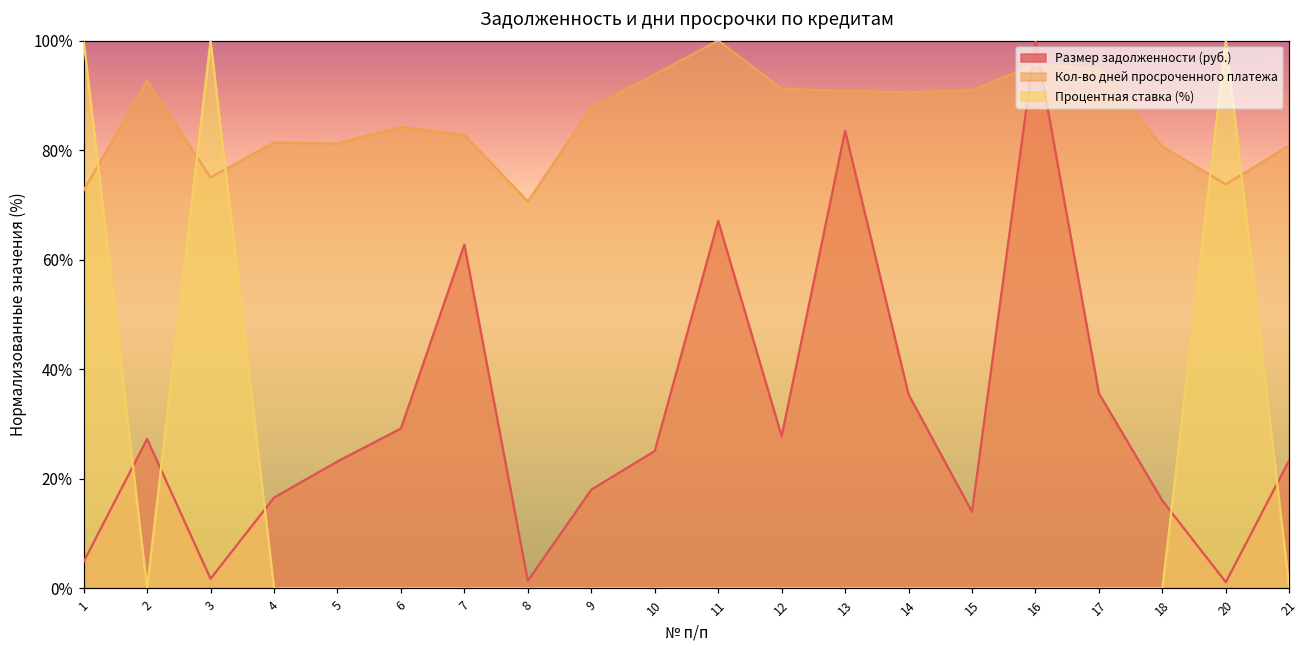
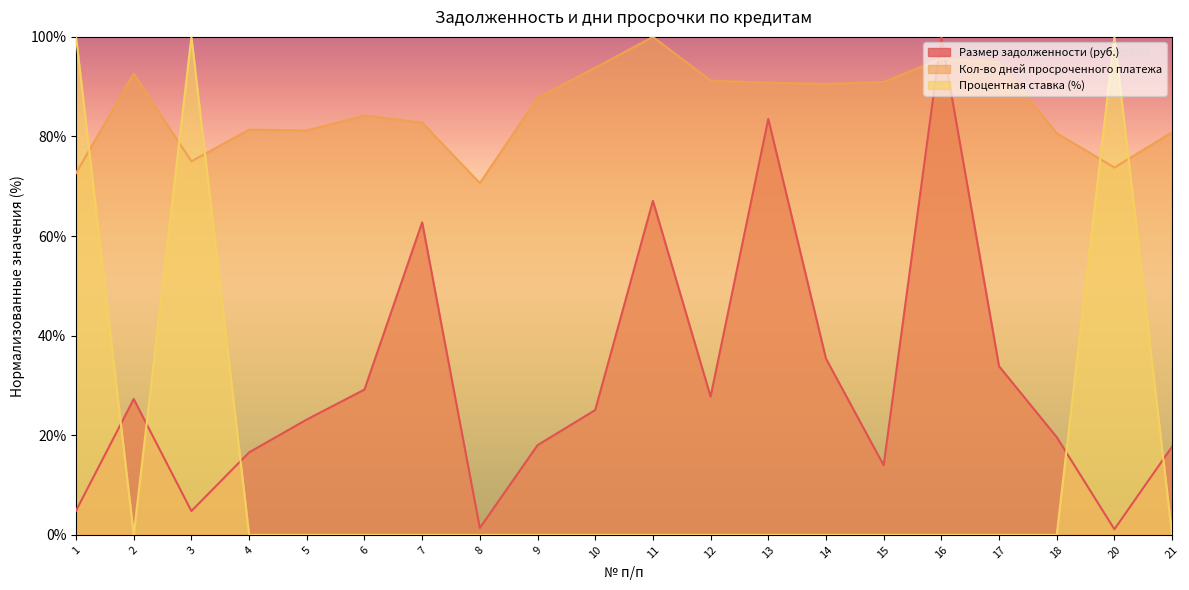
Размер задолженности (руб.), 3: 2% -> 5%
Размер задолженности (руб.), 17: 36% -> 34%
Размер задолженности (руб.), 18: 16% -> 20%
Размер задолженности (руб.), 21: 23% -> 18%
